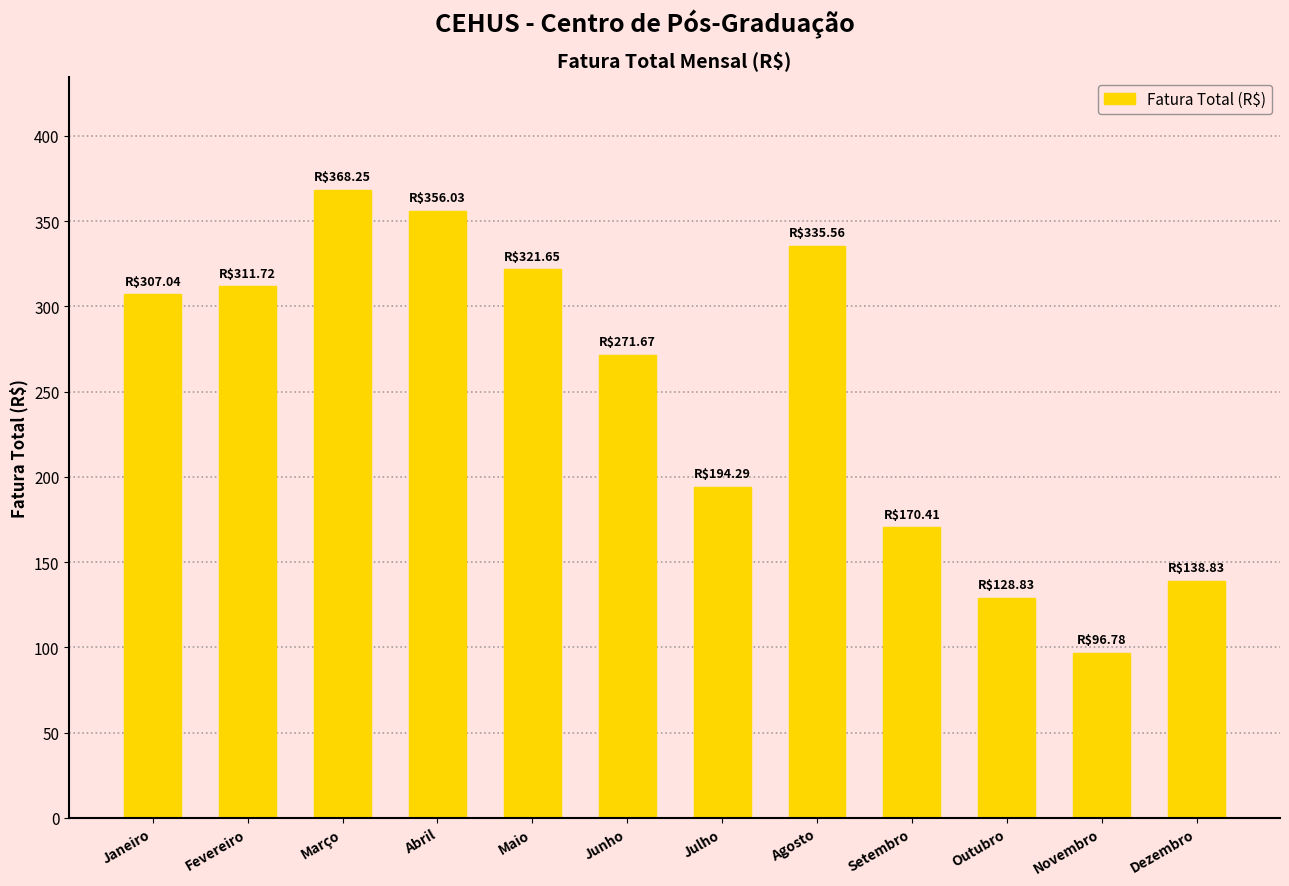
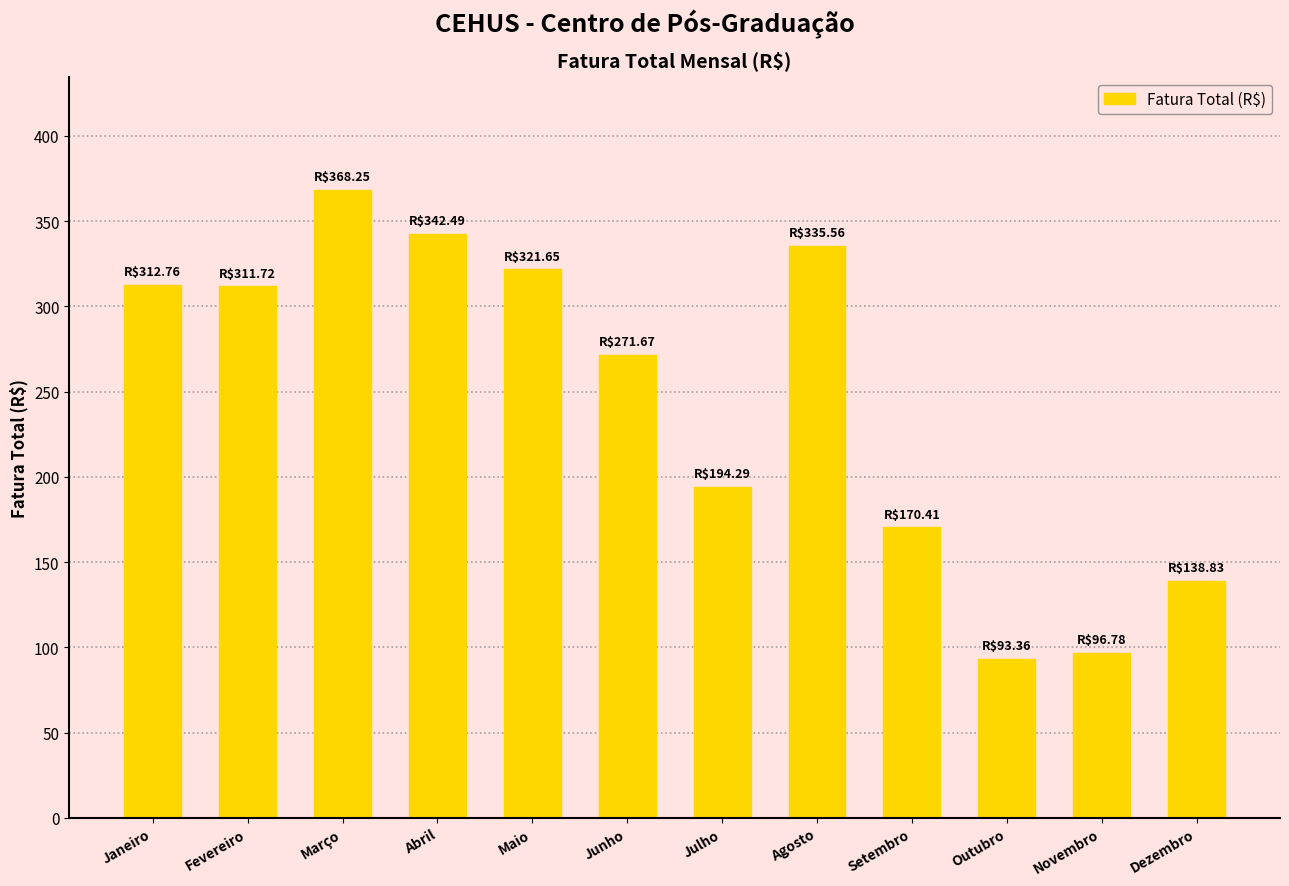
Janeiro: $307.04 -> $312.76
Abril: $356.03 -> $342.49
Outubro: $128.83 -> $93.36
